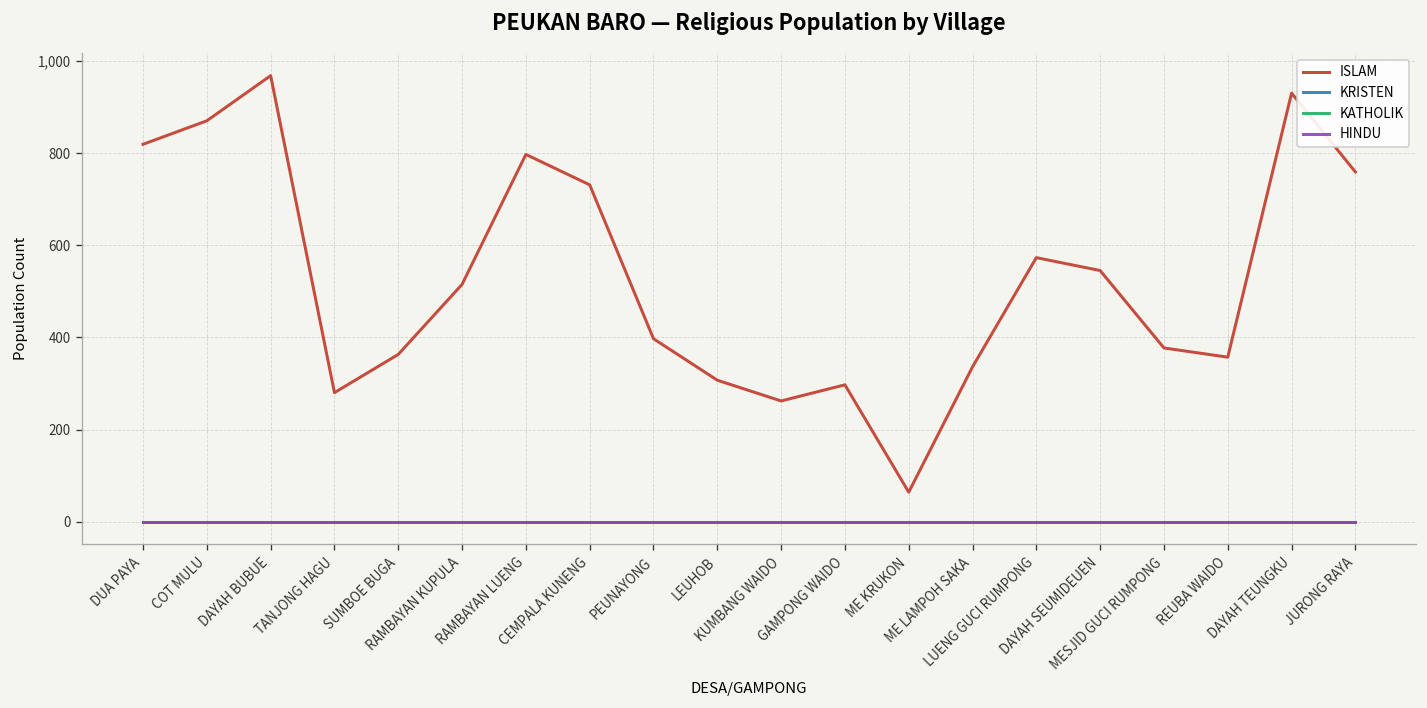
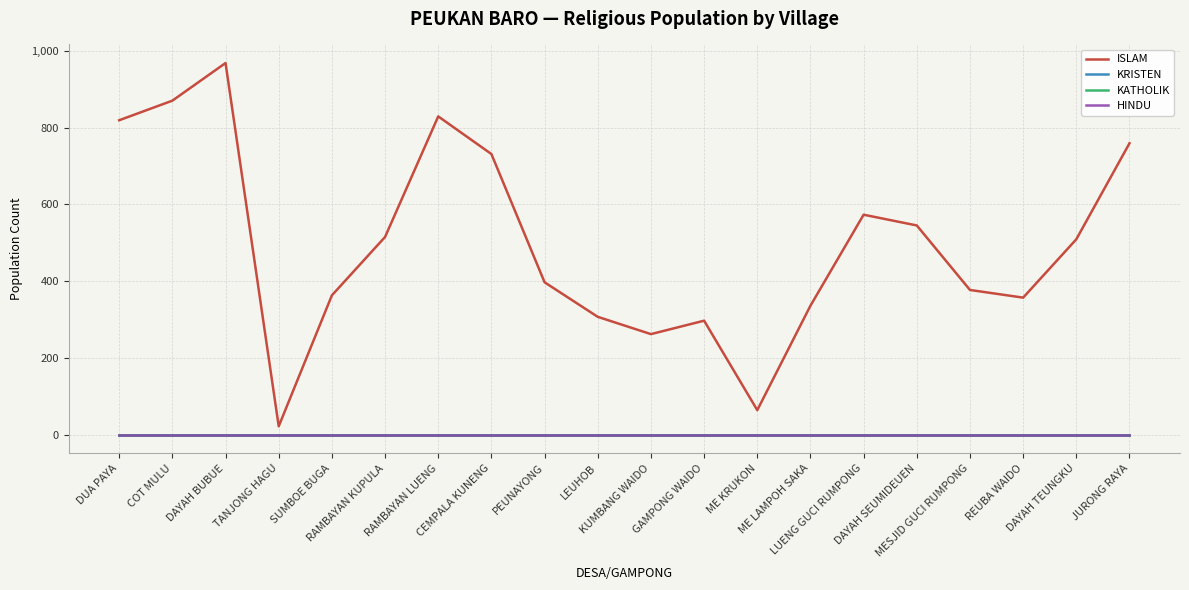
ISLAM, TANJONG HAGU: 280 -> 20
ISLAM, RAMBAYAN LUENG: 800 -> 830
ISLAM, DAYAH TEUNGKU: 930 -> 510
